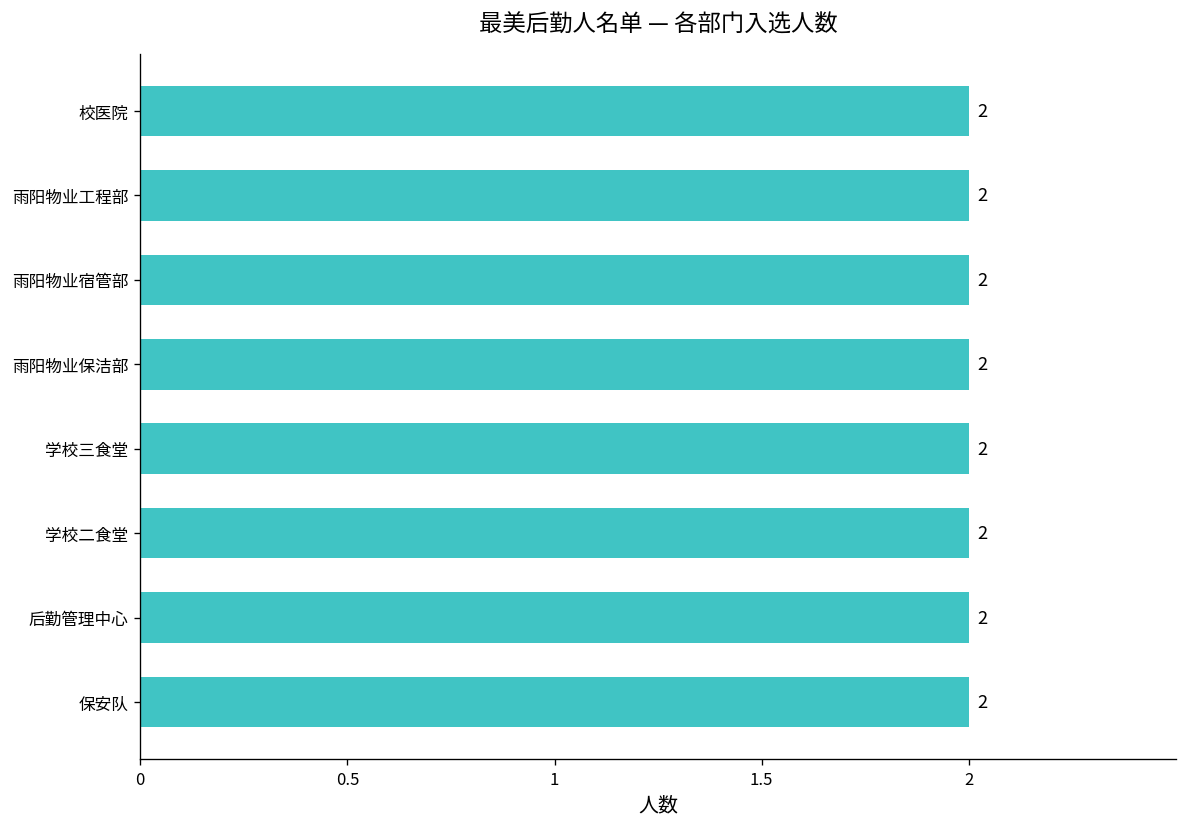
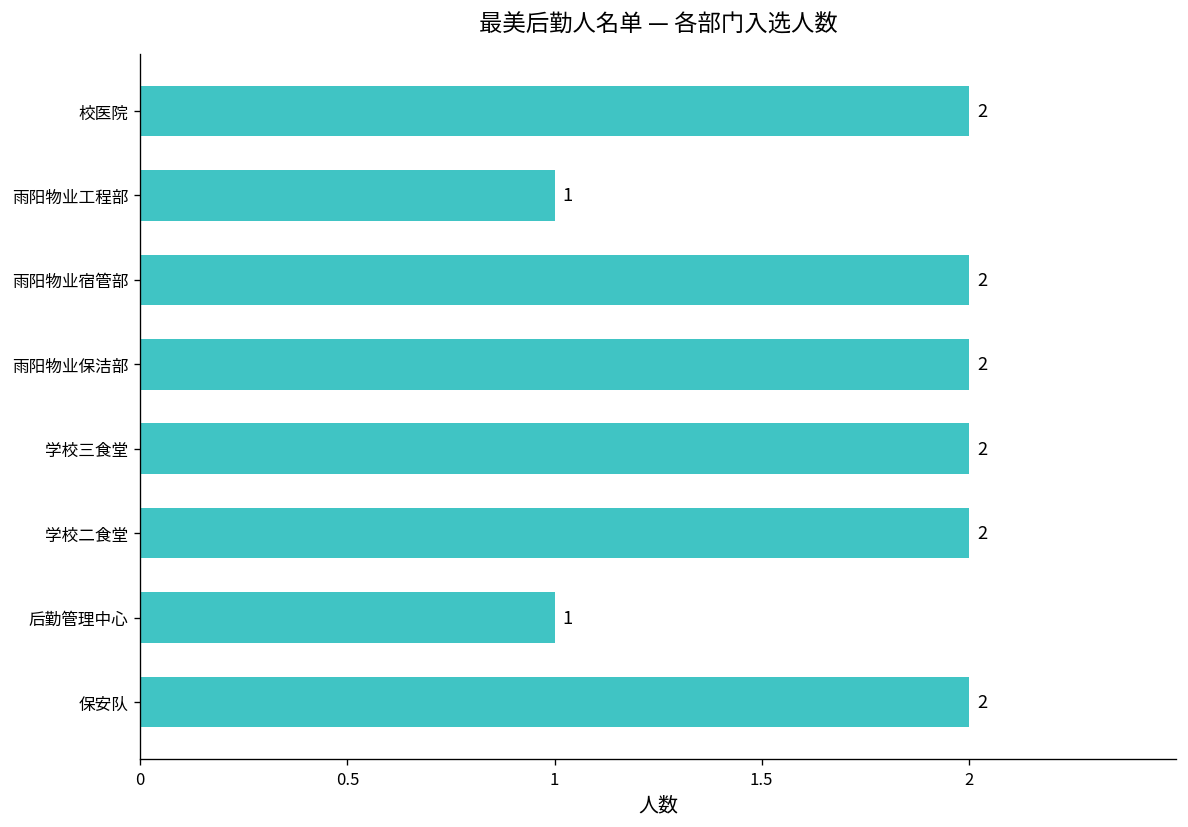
雨阳物业工程部: 2 -> 1
后勤管理中心: 2 -> 1
